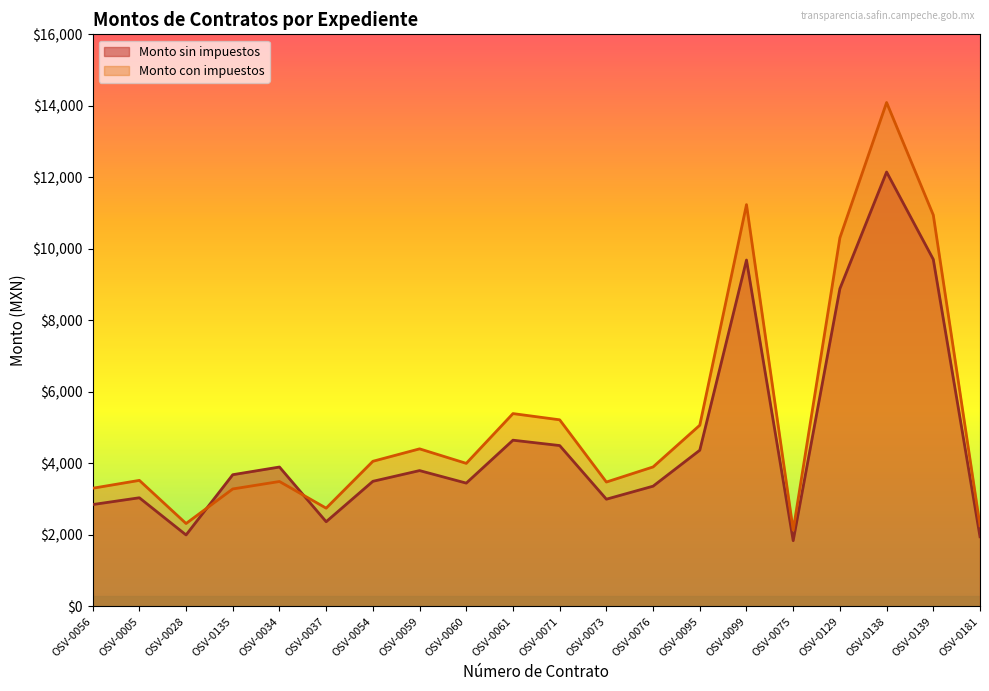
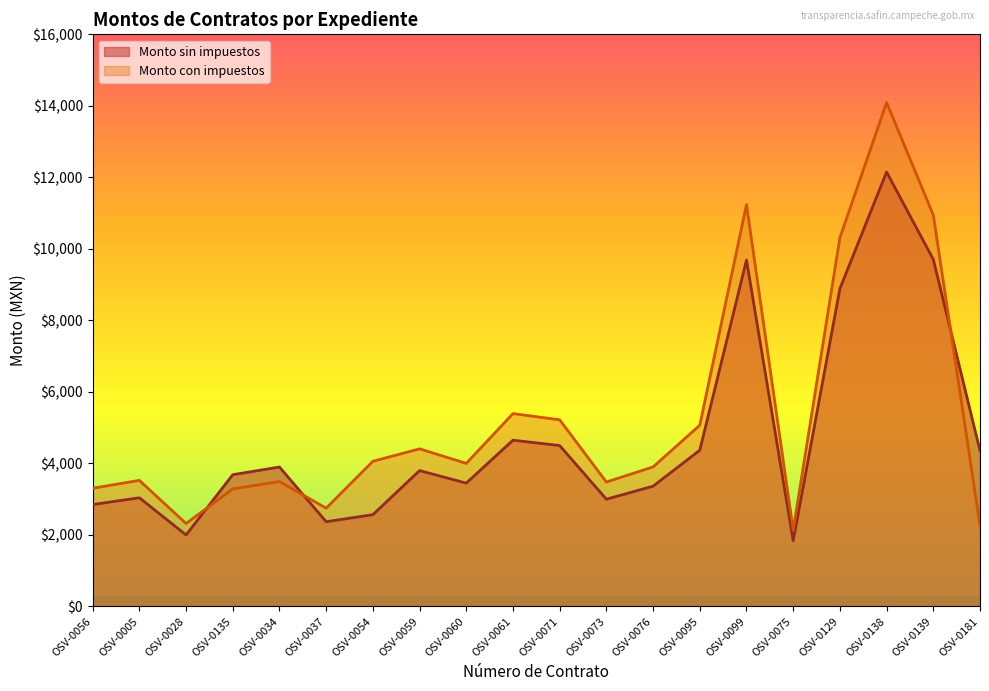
Monto sin impuestos, OSV-0054: $3,500 -> $2,600
Monto sin impuestos, OSV-0181: $2,000 -> $4,400
